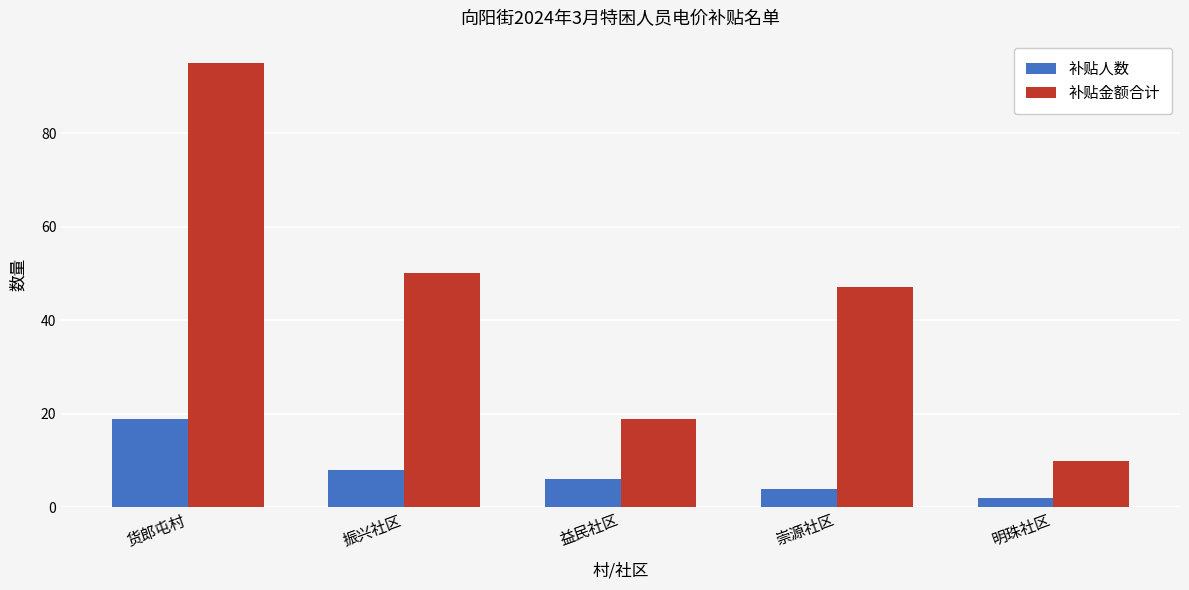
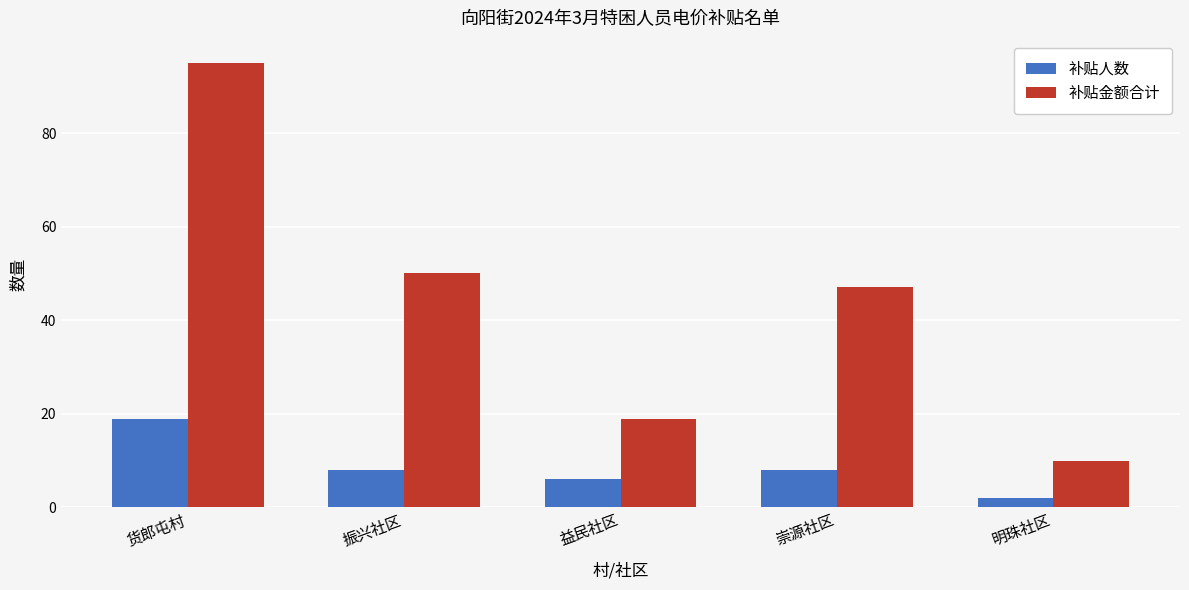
补贴人数, 崇源社区: 4 -> 8
